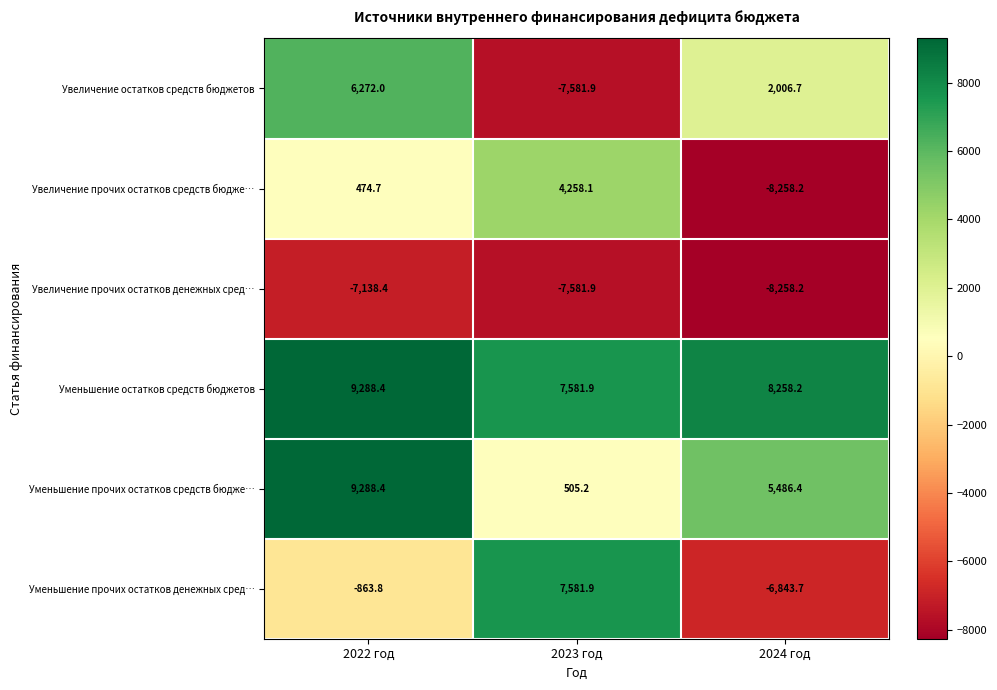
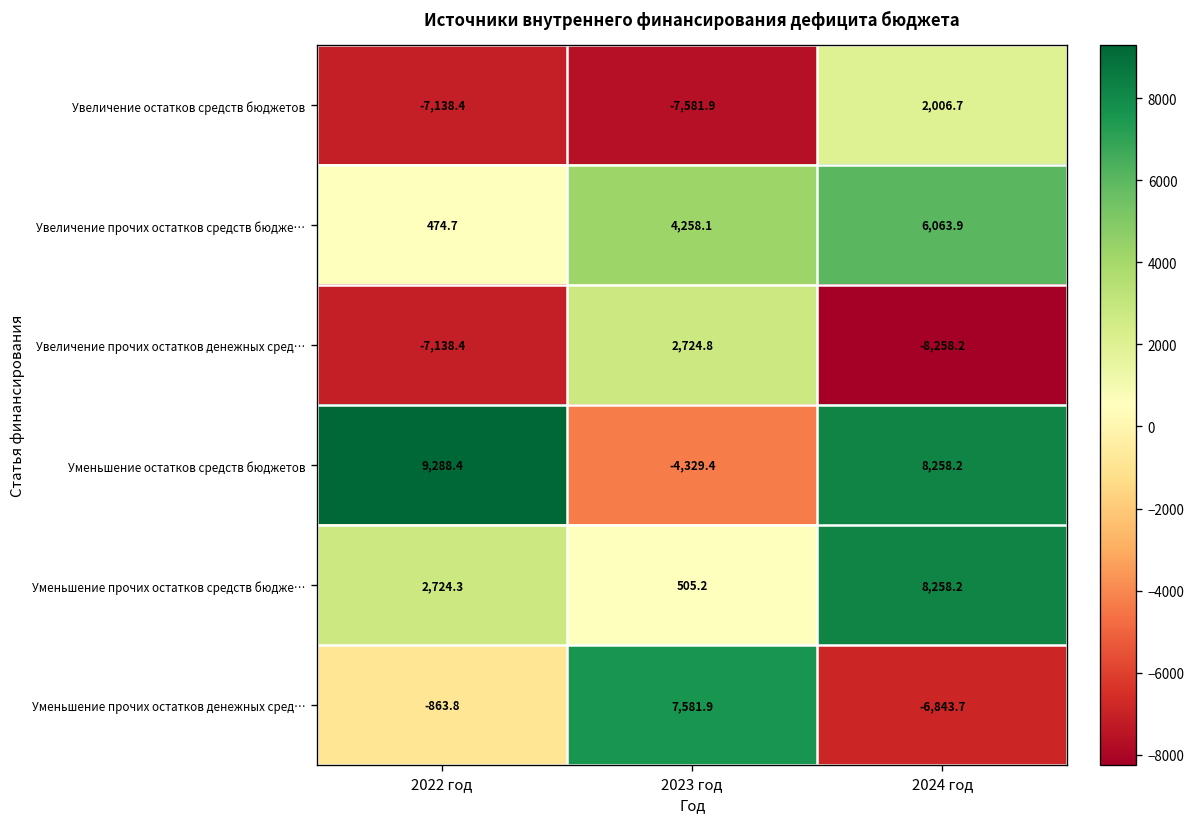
Увеличение остатков средств бюджетов, 2022 год: 6,272.0 -> -7,138.4
Увеличение прочих остатков средств бюдже…, 2024 год: -8,258.2 -> 6,063.9
Увеличение прочих остатков денежных сред…, 2023 год: -7,581.9 -> 2,724.8
Уменьшение остатков средств бюджетов, 2023 год: 7,581.9 -> -4,329.4
Уменьшение прочих остатков средств бюдже…, 2022 год: 9,288.4 -> 2,724.3
Уменьшение прочих остатков средств бюдже…, 2024 год: 5,486.4 -> 8,258.2
